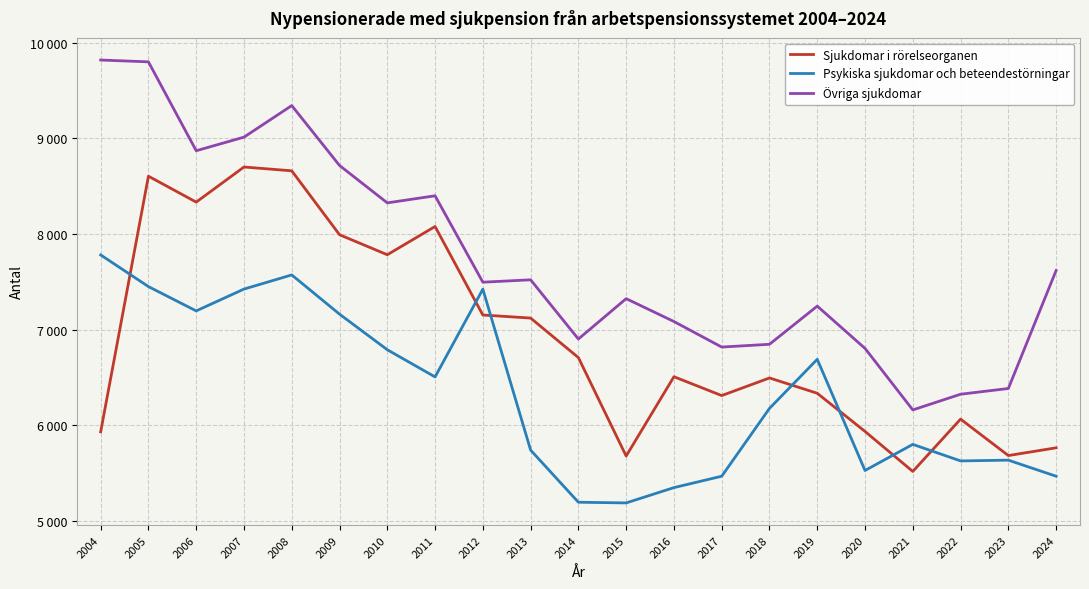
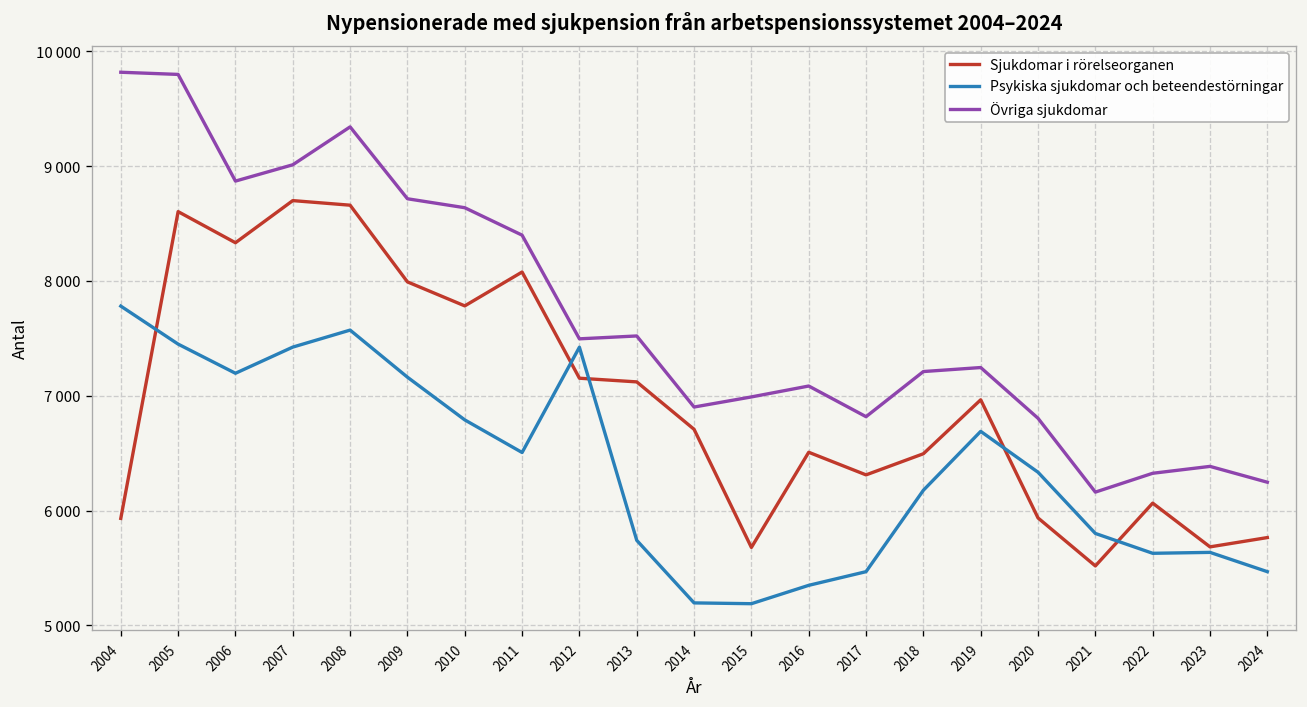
Övriga sjukdomar, 2010: 8300 -> 8600
Övriga sjukdomar, 2015: 7300 -> 7000
Övriga sjukdomar, 2018: 6800 -> 7200
Sjukdomar i rörelseorganen, 2019: 6300 -> 7000
Psykiska sjukdomar och beteendestörningar, 2020: 5500 -> 6300
Övriga sjukdomar, 2024: 7600 -> 6200
